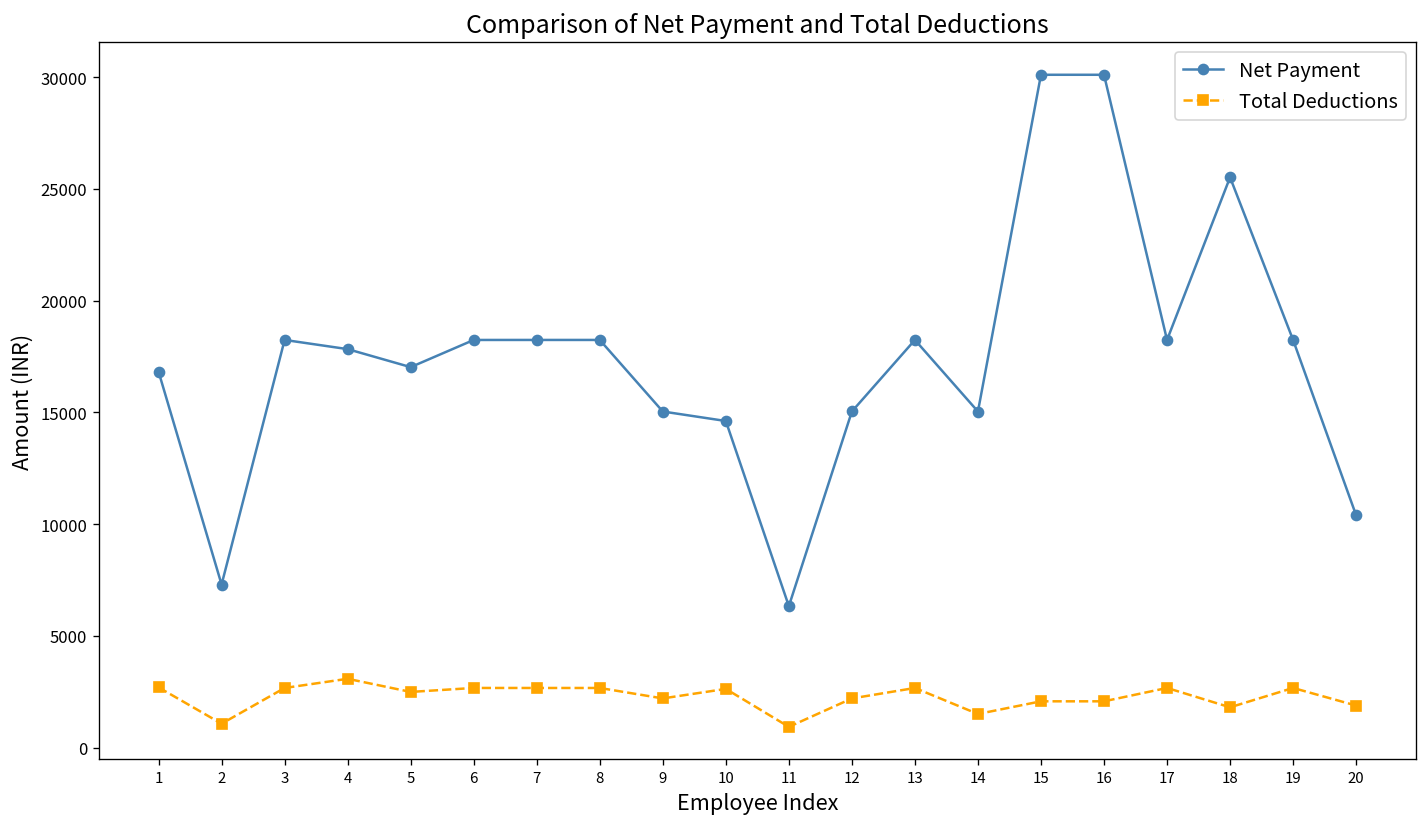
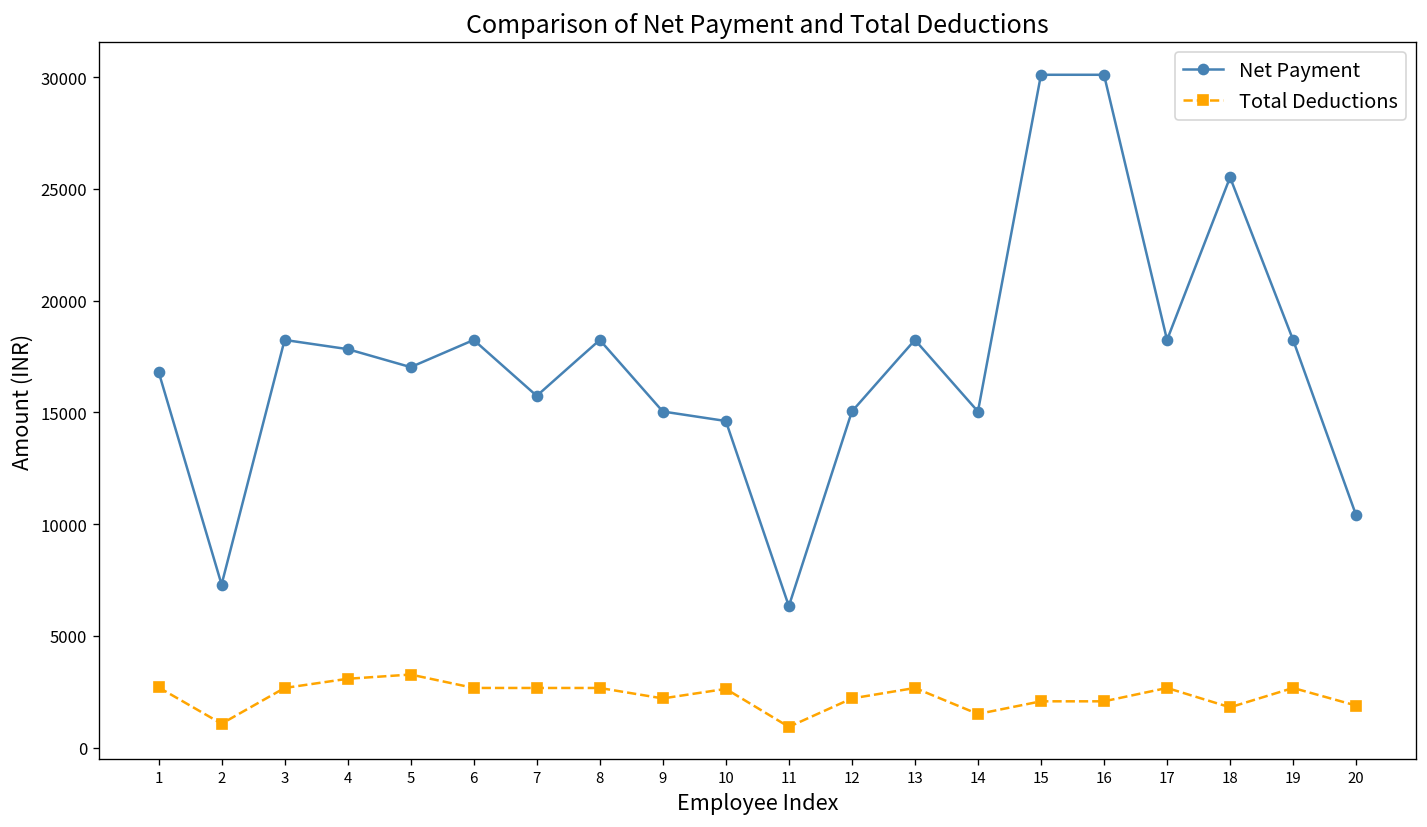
Total Deductions, 5: 2500 -> 3300
Net Payment, 7: 18200 -> 15700
